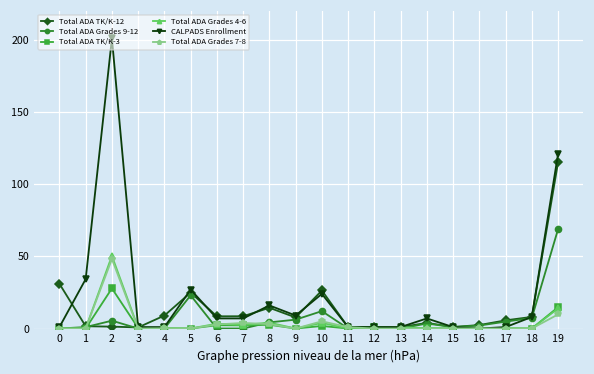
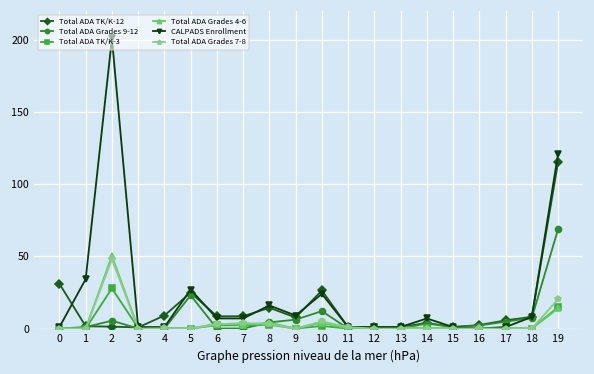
Total ADA Grades 7-8, 19: 10 -> 20
